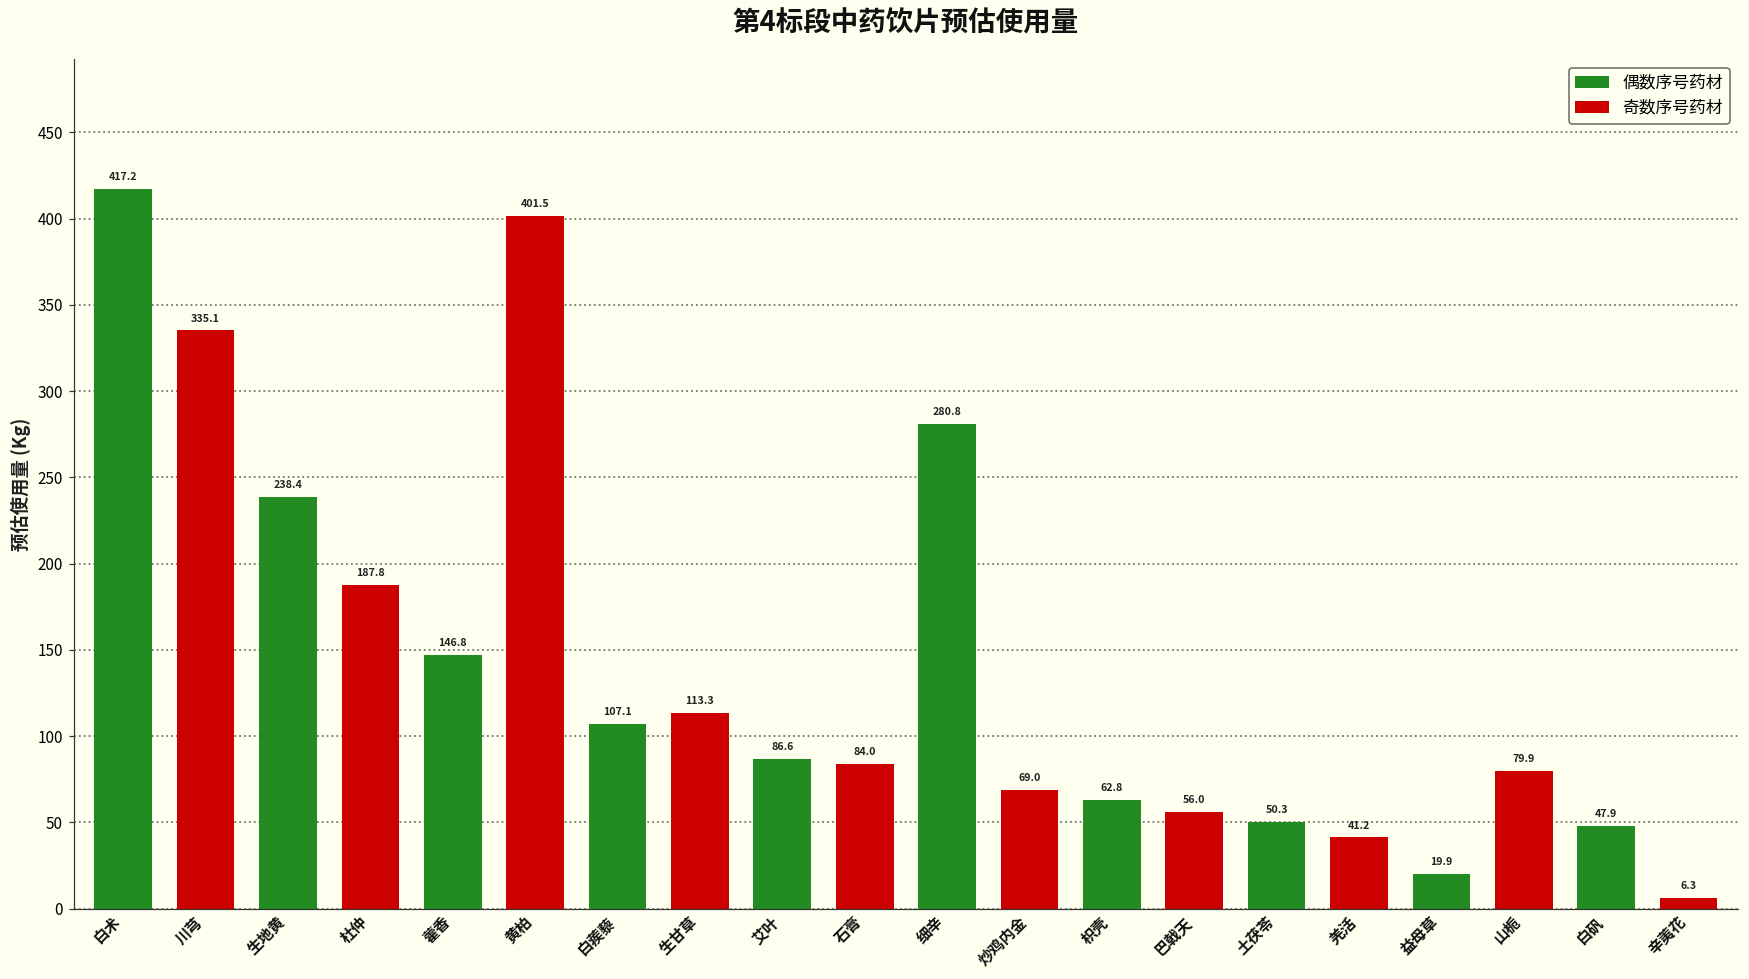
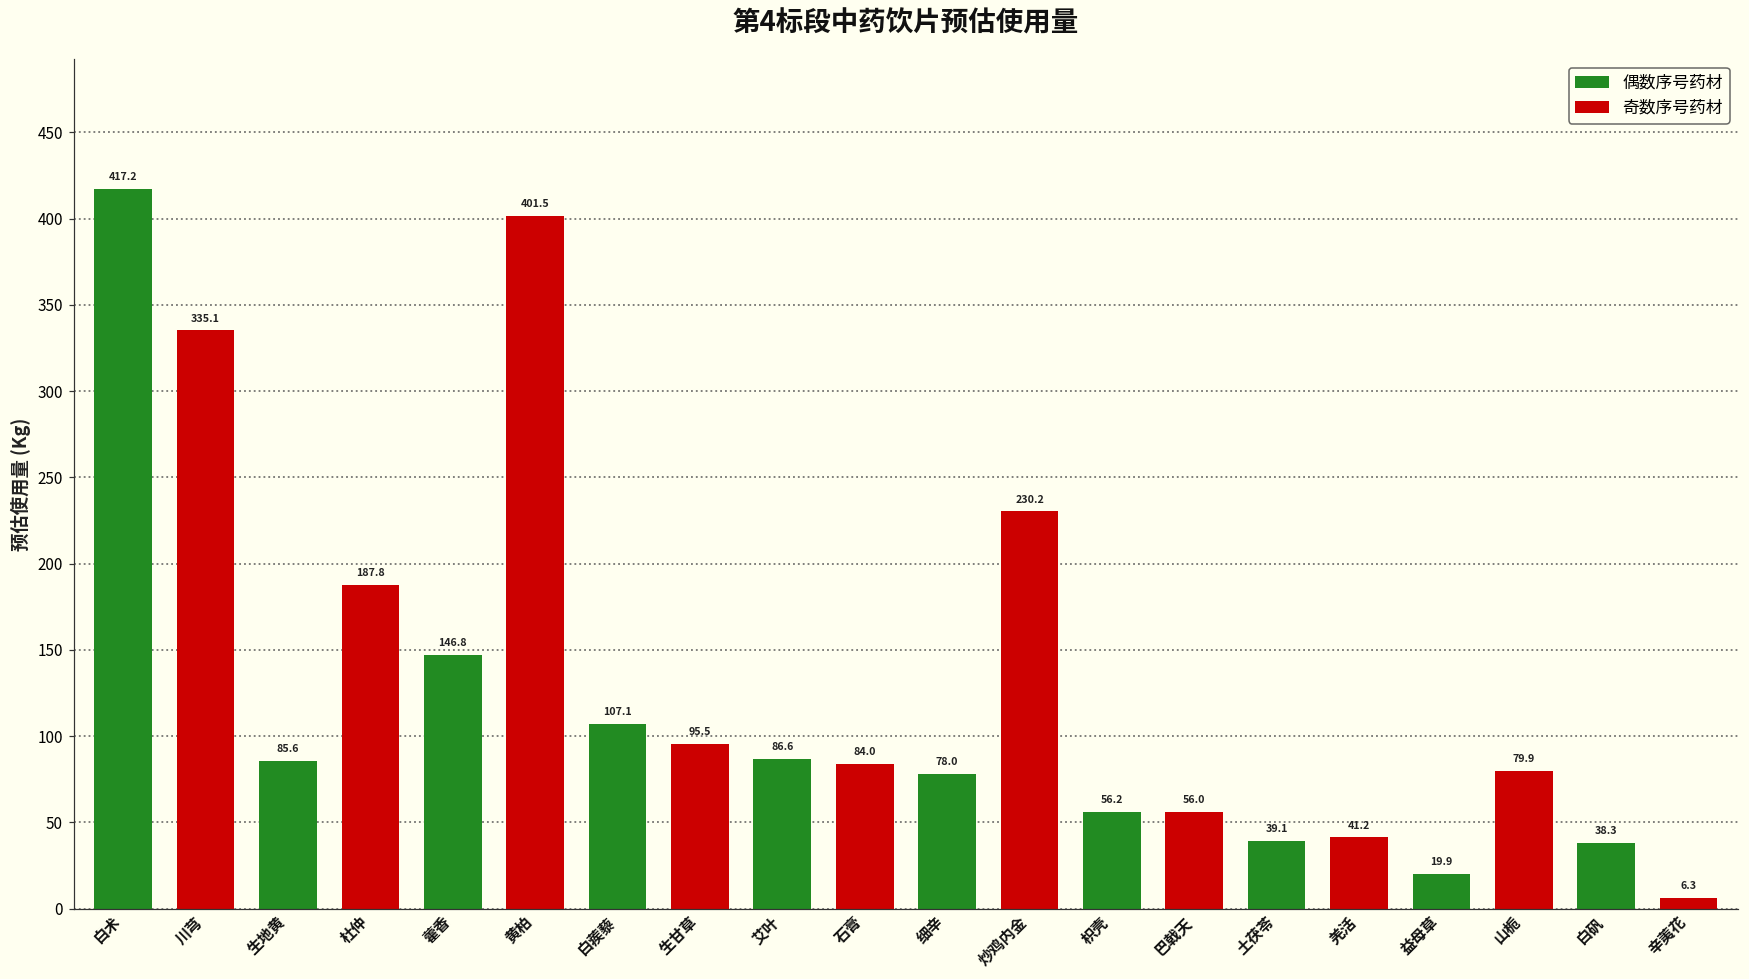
生地黄: 238.4 -> 85.6
生甘草: 113.3 -> 95.5
细辛: 280.8 -> 78.0
炒鸡内金: 69.0 -> 230.2
枳壳: 62.8 -> 56.2
土茯苓: 50.3 -> 39.1
白矾: 47.9 -> 38.3
